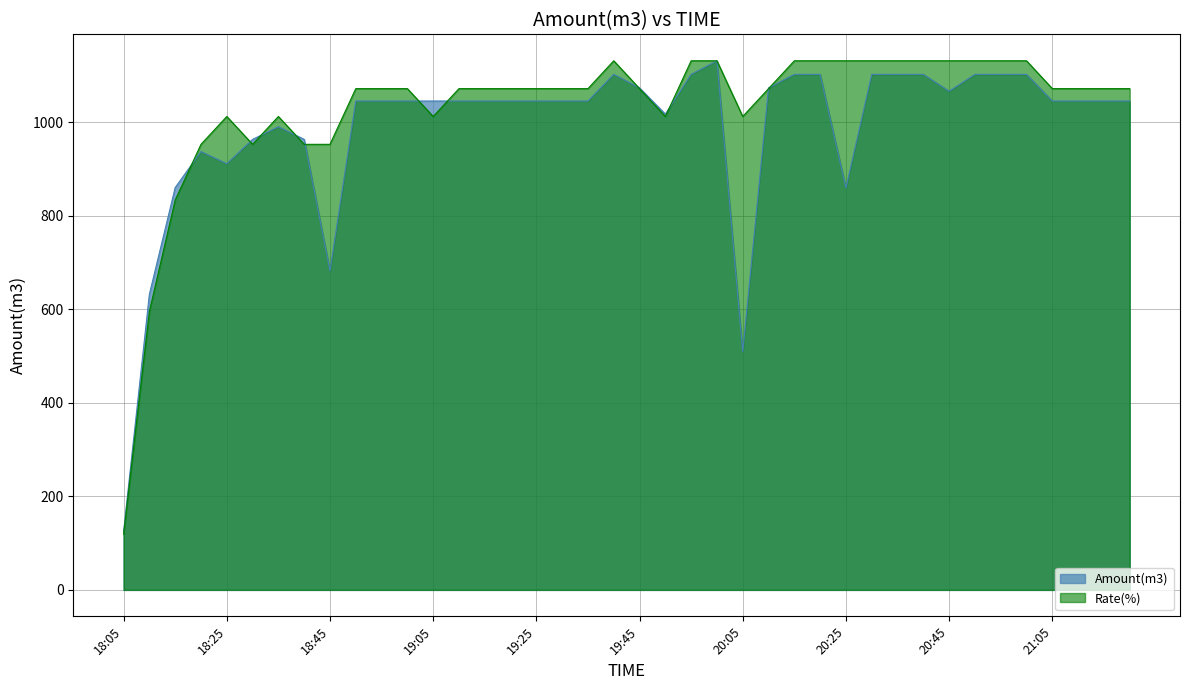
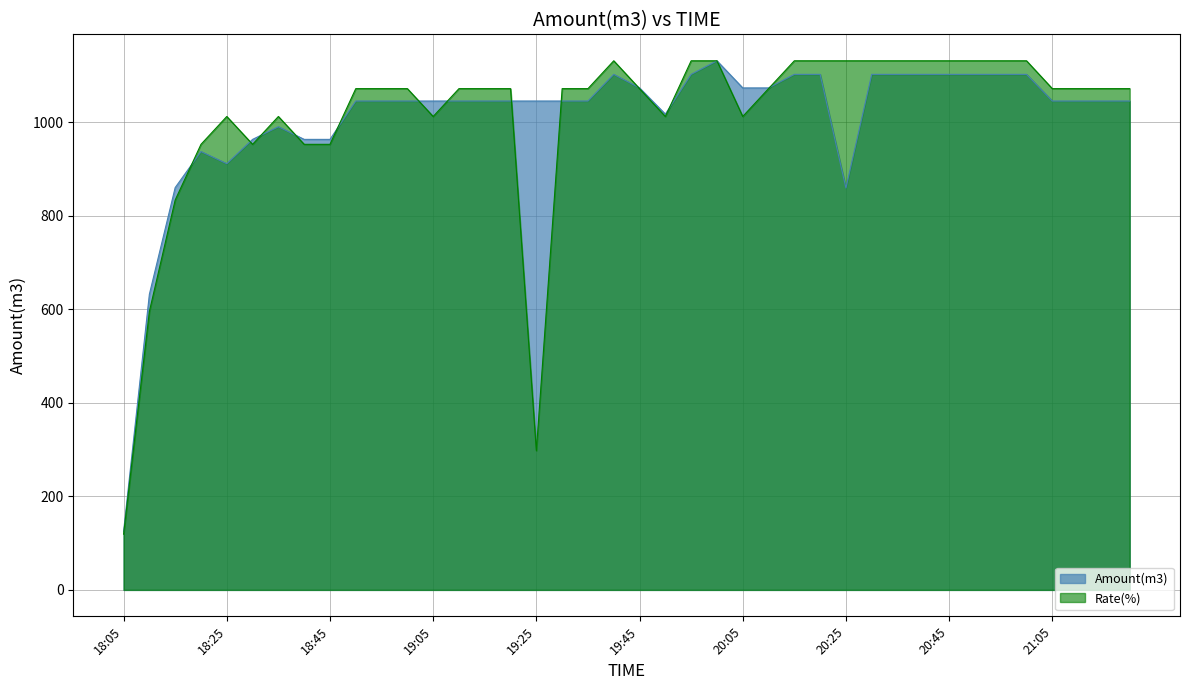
Amount(m3), 18:45: 680 -> 960
Rate(%), 19:25: 1070 -> 300
Amount(m3), 20:05: 510 -> 1070
Amount(m3), 20:45: 1070 -> 1100
